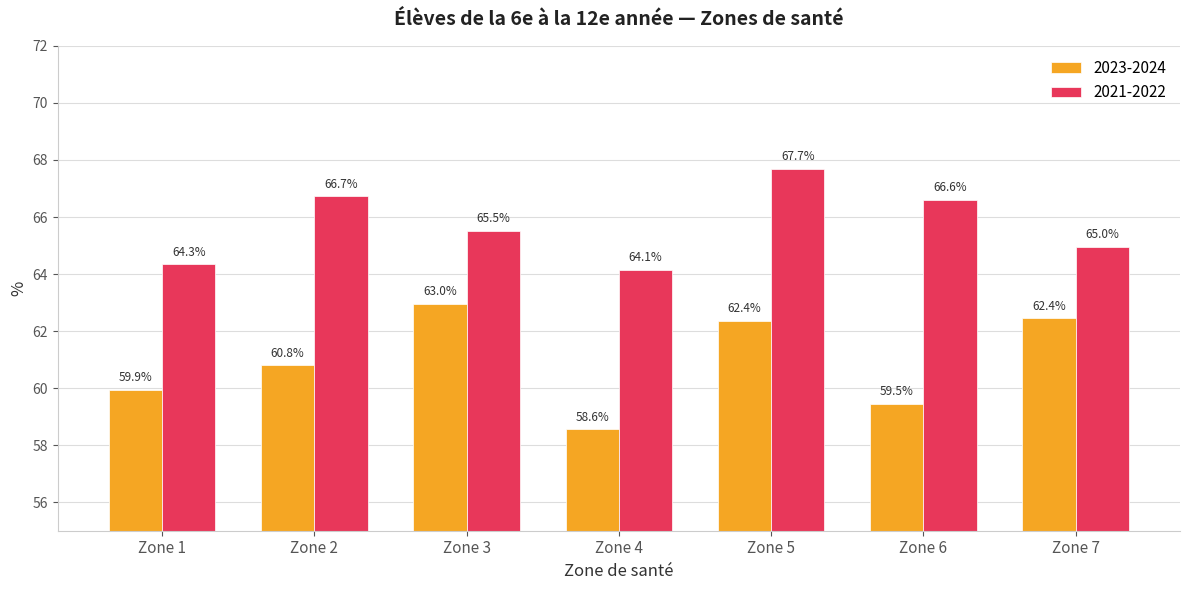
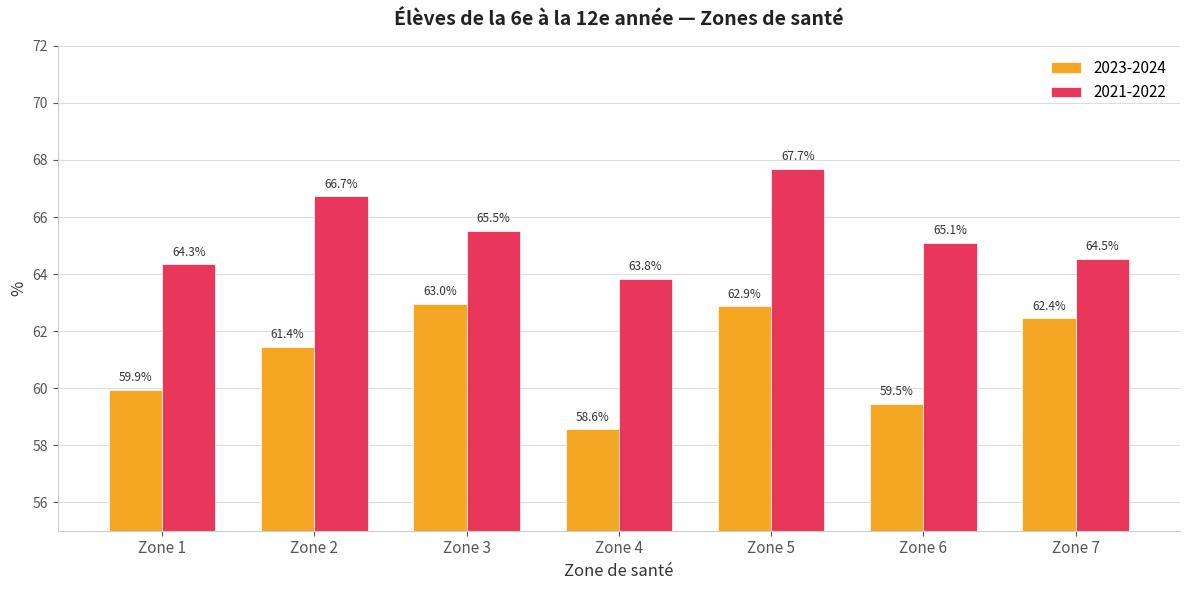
2023-2024, Zone 2: 60.8% -> 61.4%
2021-2022, Zone 4: 64.1% -> 63.8%
2023-2024, Zone 5: 62.4% -> 62.9%
2021-2022, Zone 6: 66.6% -> 65.1%
2021-2022, Zone 7: 65.0% -> 64.5%
